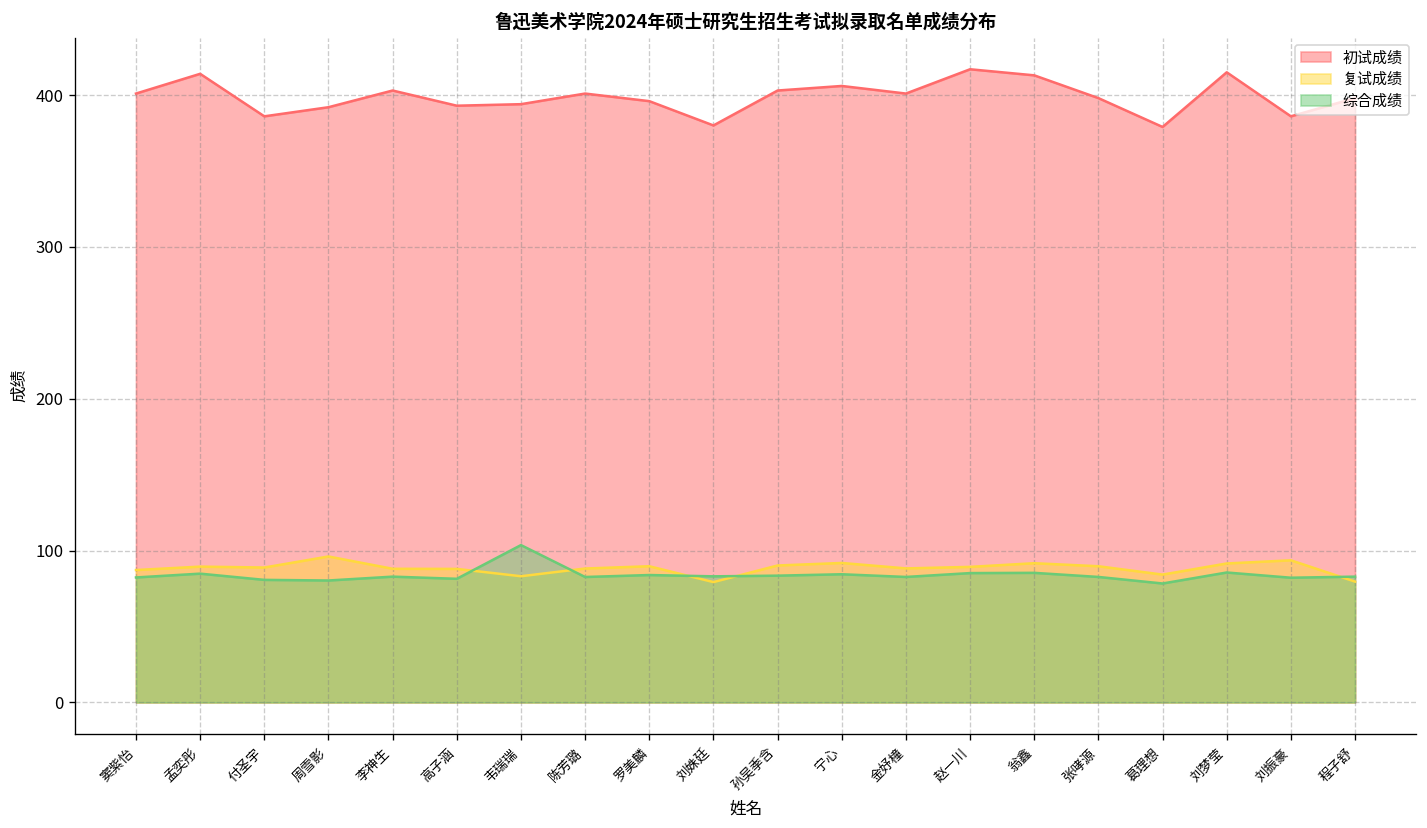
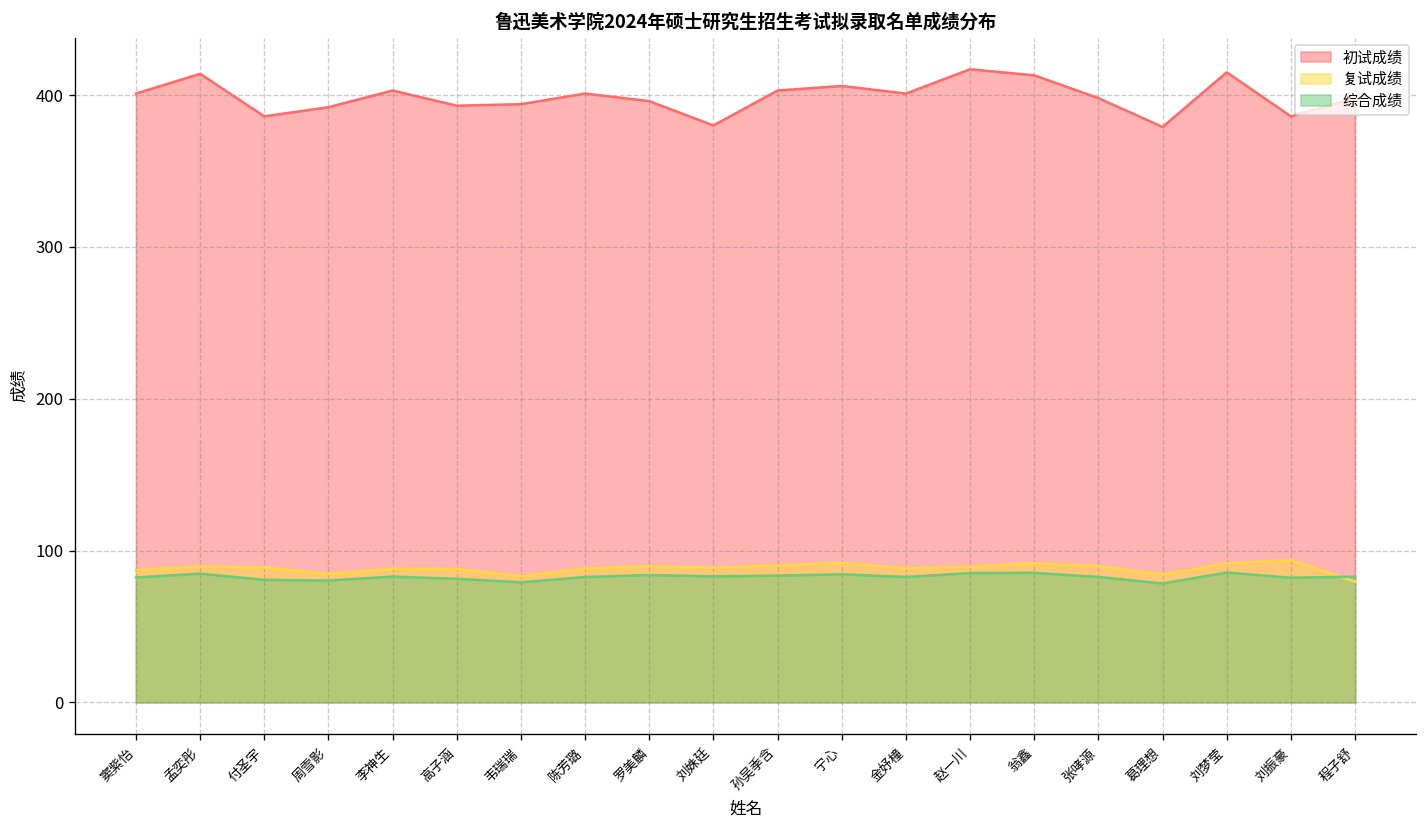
复试成绩, 周雪影: 96 -> 85
综合成绩, 韦瑞瑞: 104 -> 79
复试成绩, 刘姝廷: 79 -> 89
